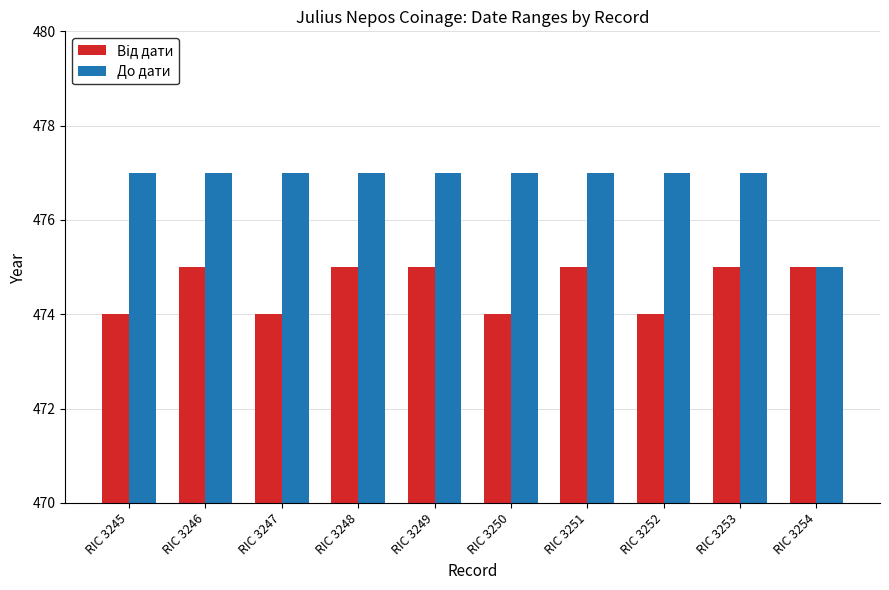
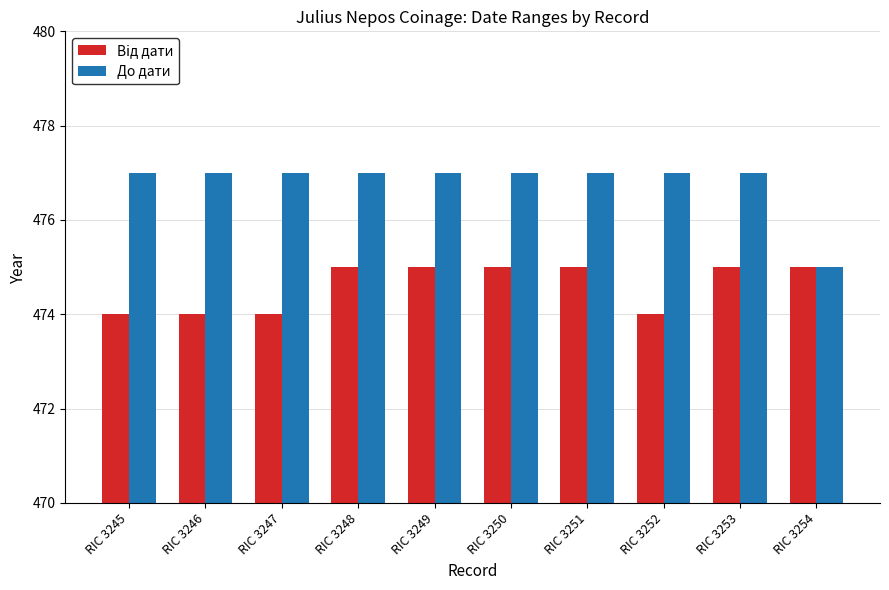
Від дати, RIC 3246: 475 -> 474
Від дати, RIC 3250: 474 -> 475
